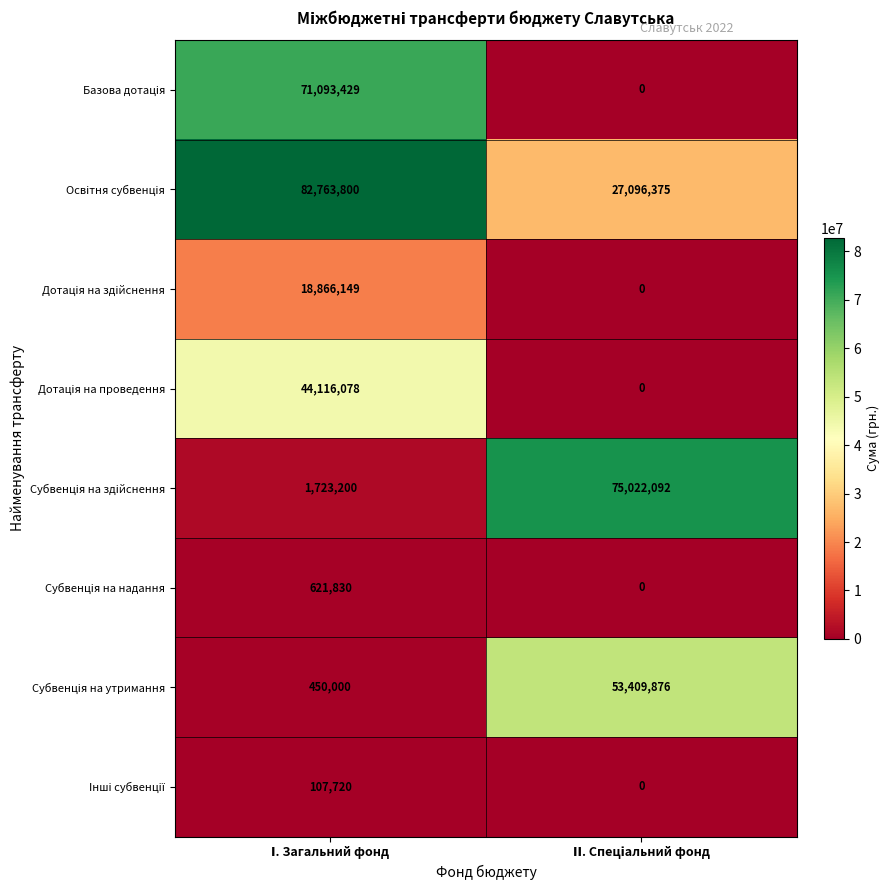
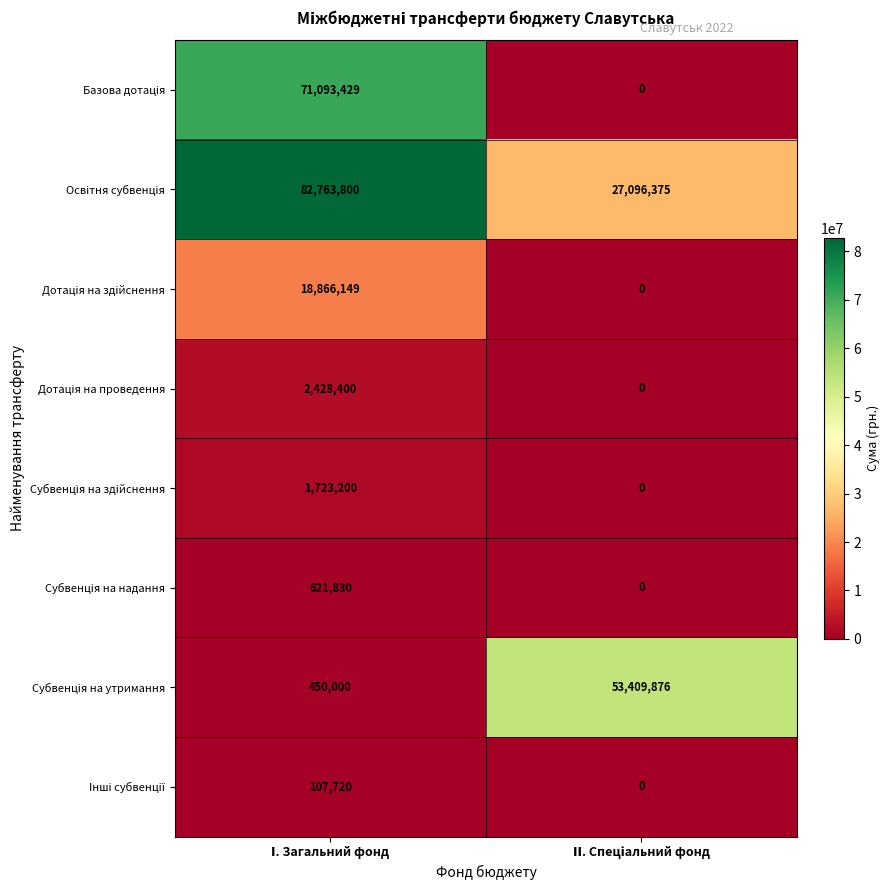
Дотація на проведення, І. Загальний фонд: 44,116,078 -> 2,428,400
Субвенція на здійснення, ІІ. Спеціальний фонд: 75,022,092 -> 0
